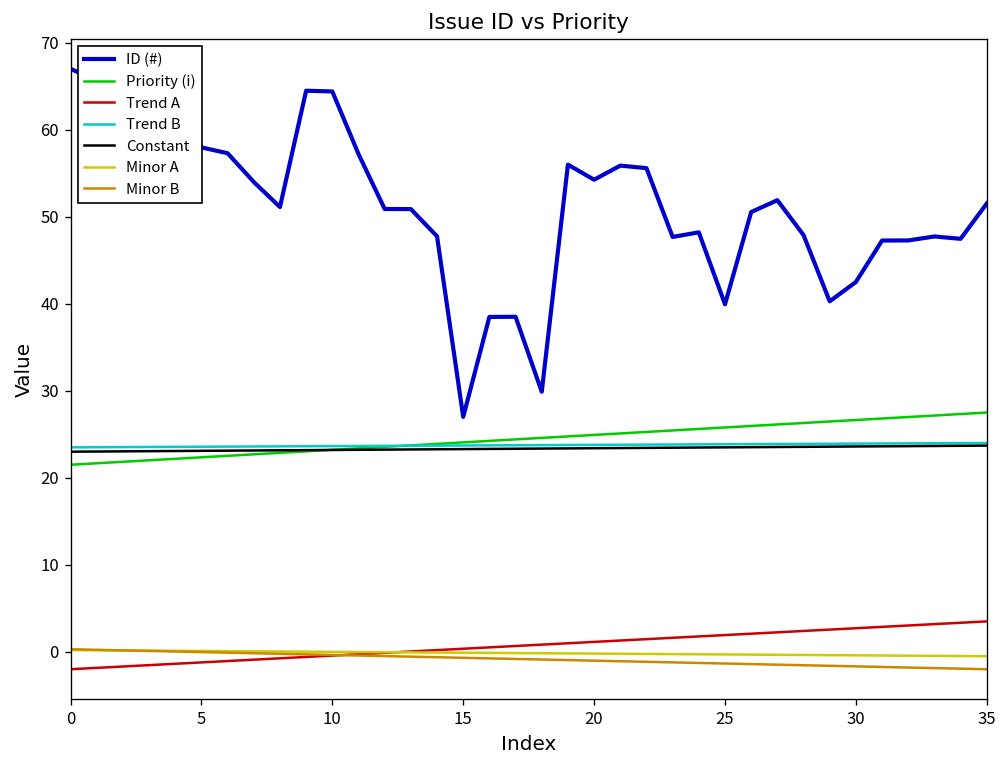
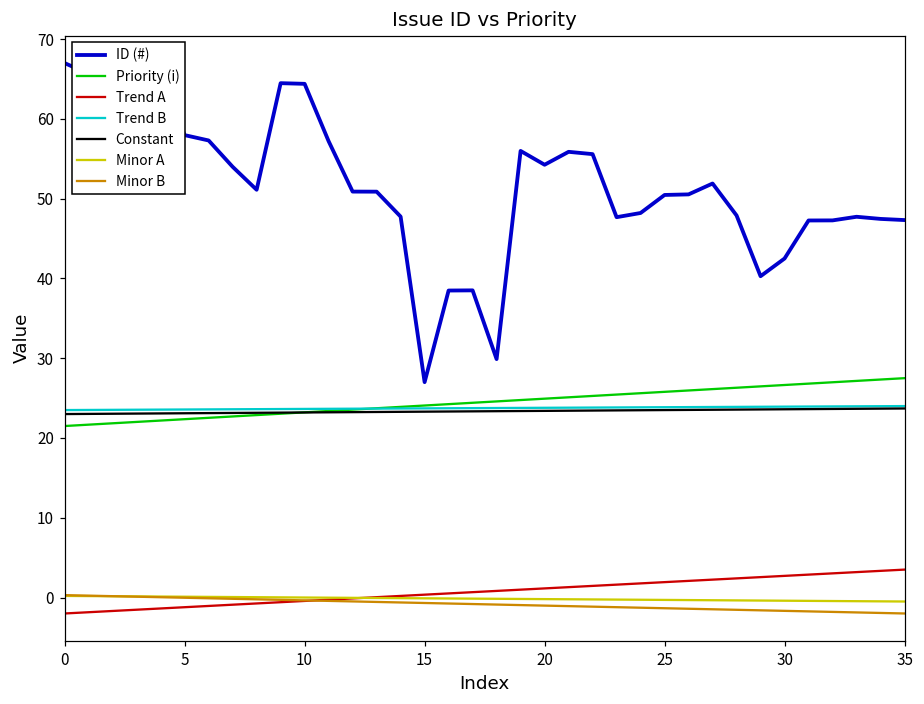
ID (#), 25: 40 -> 50
ID (#), 35: 52 -> 47
